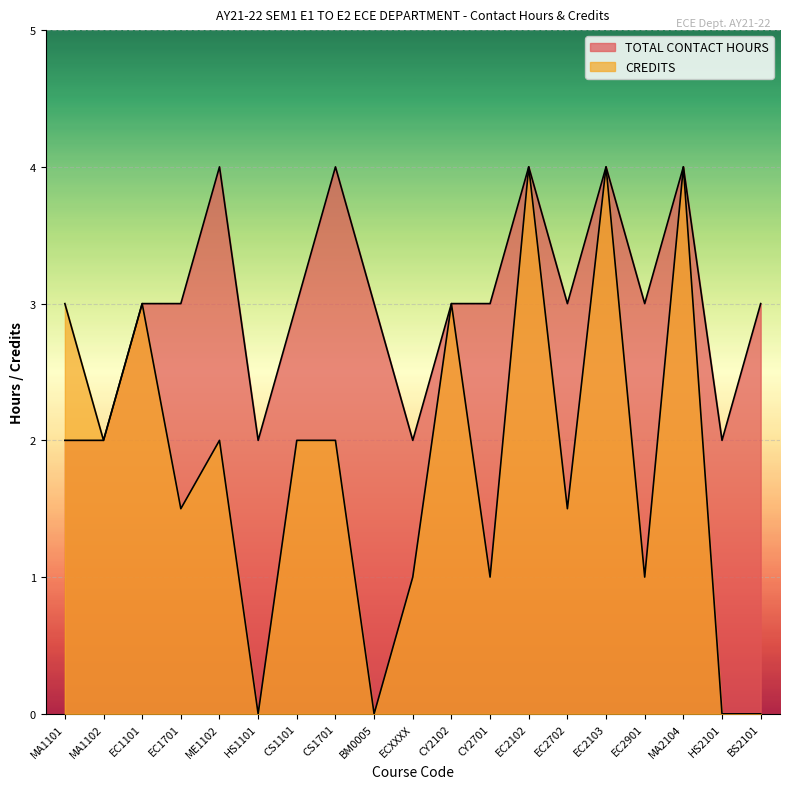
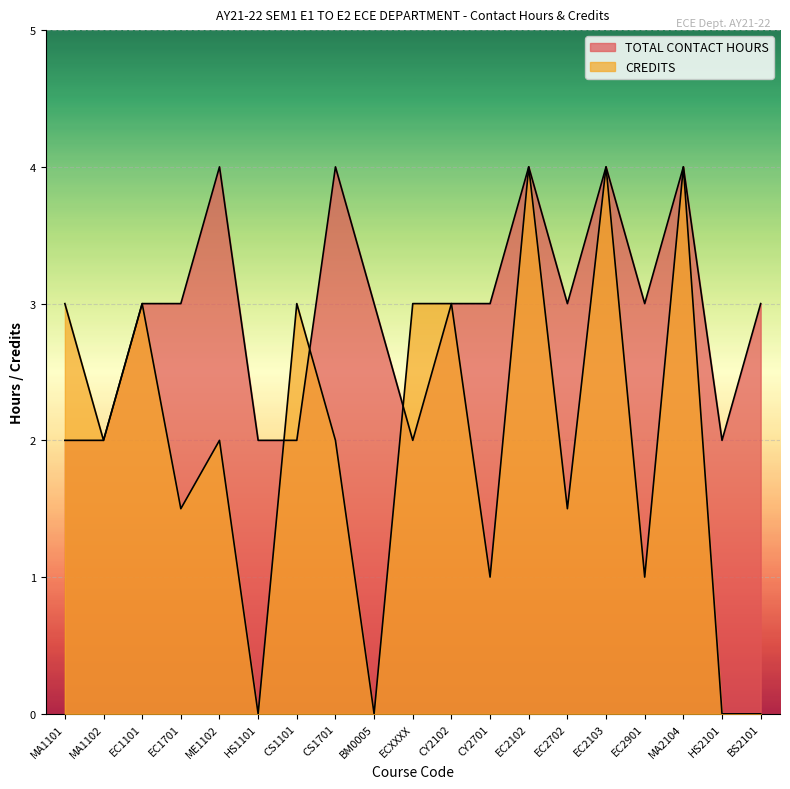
TOTAL CONTACT HOURS, CS1101: 3 -> 2
CREDITS, CS1101: 2 -> 3
CREDITS, ECXXXX: 1 -> 3
